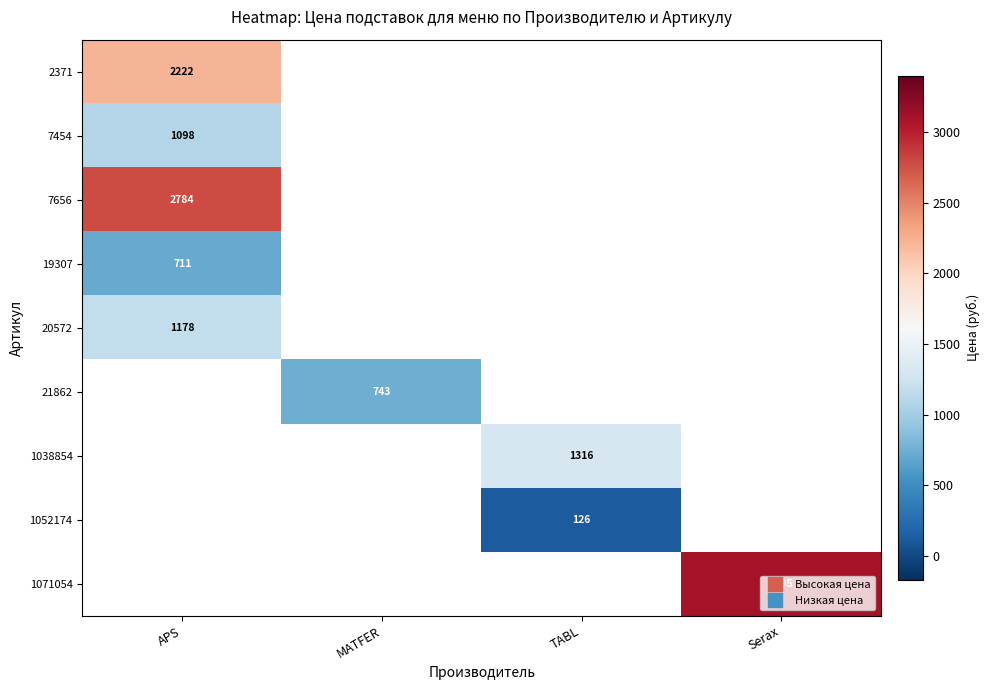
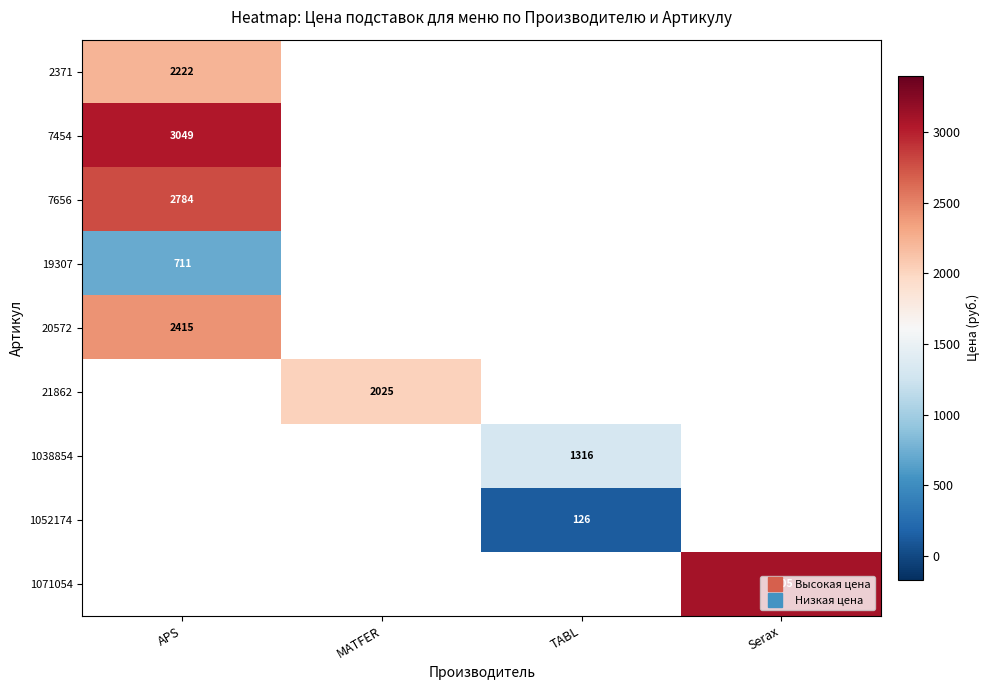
7454, APS: 1098 -> 3049
20572, APS: 1178 -> 2415
21862, MATFER: 743 -> 2025
